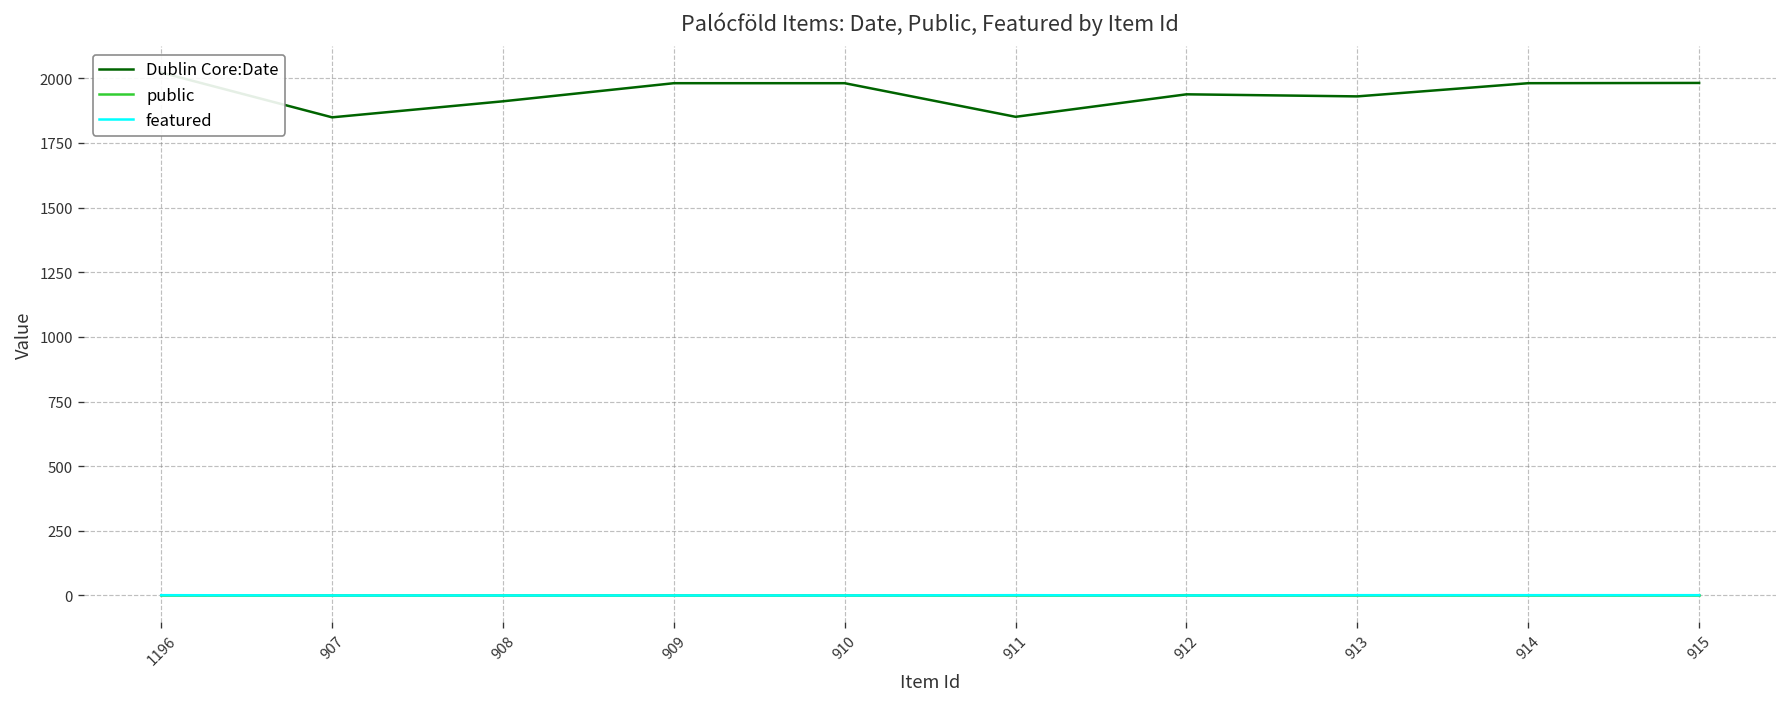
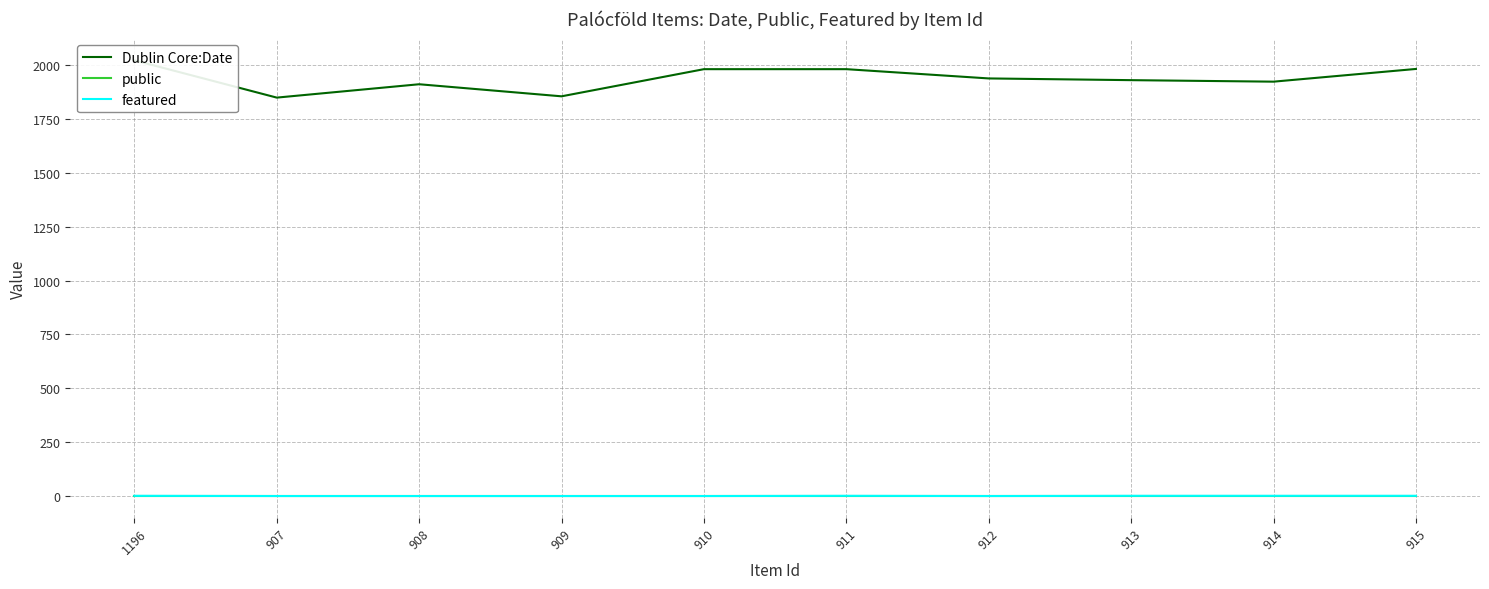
Dublin Core:Date, 909: 1980 -> 1860
Dublin Core:Date, 911: 1850 -> 1980
Dublin Core:Date, 914: 1980 -> 1920
